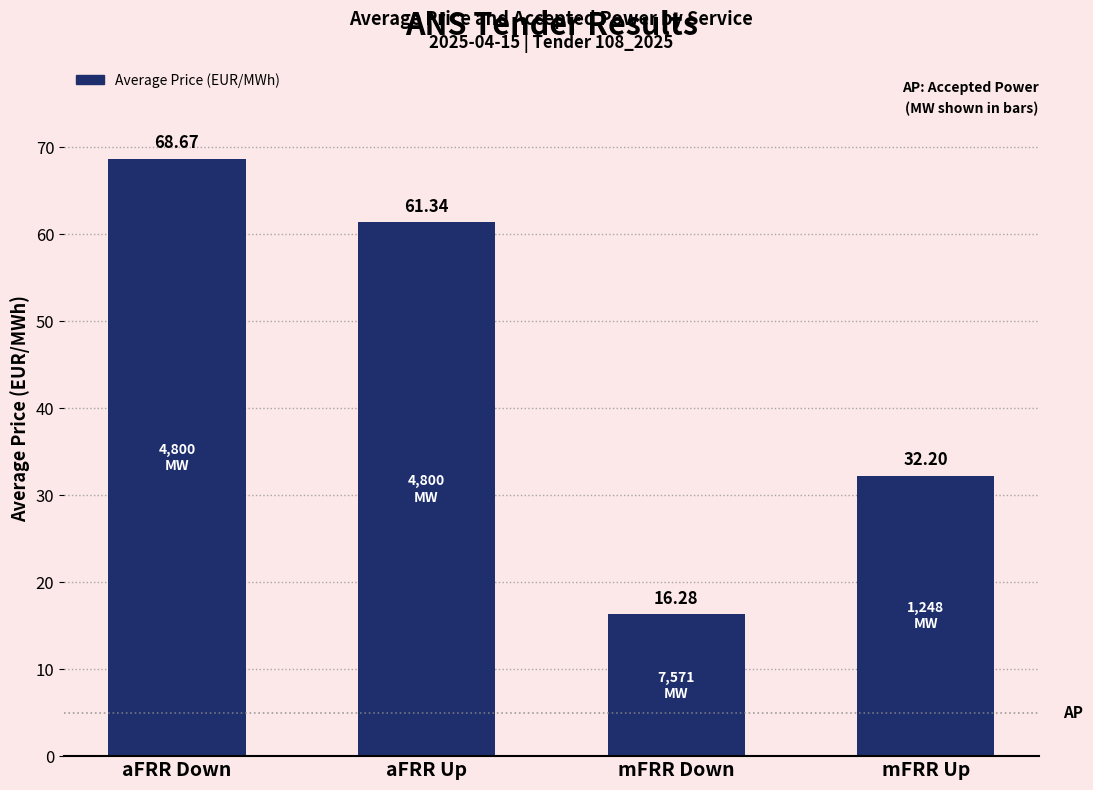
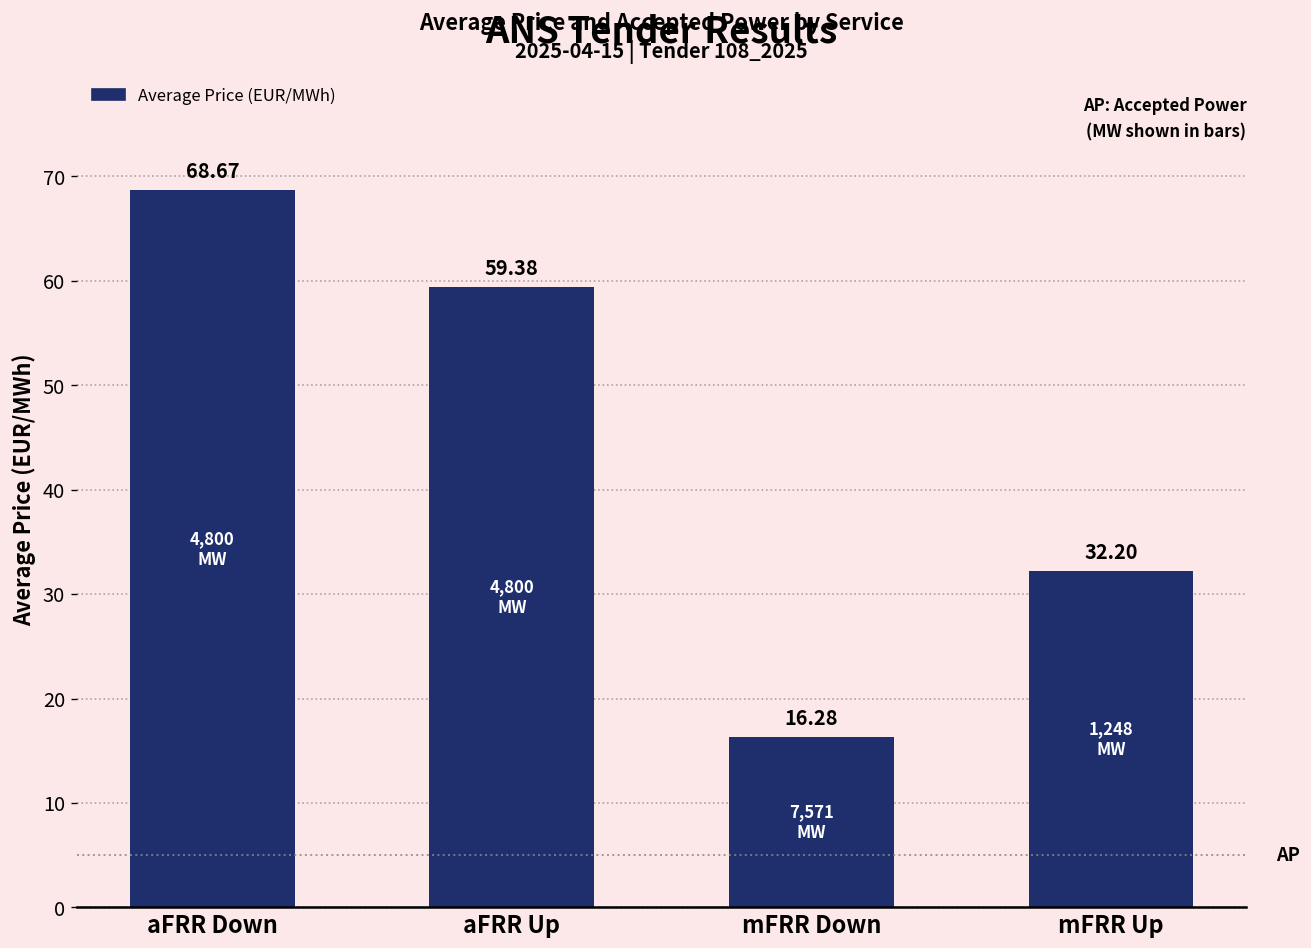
aFRR Up: 61.34 -> 59.38
